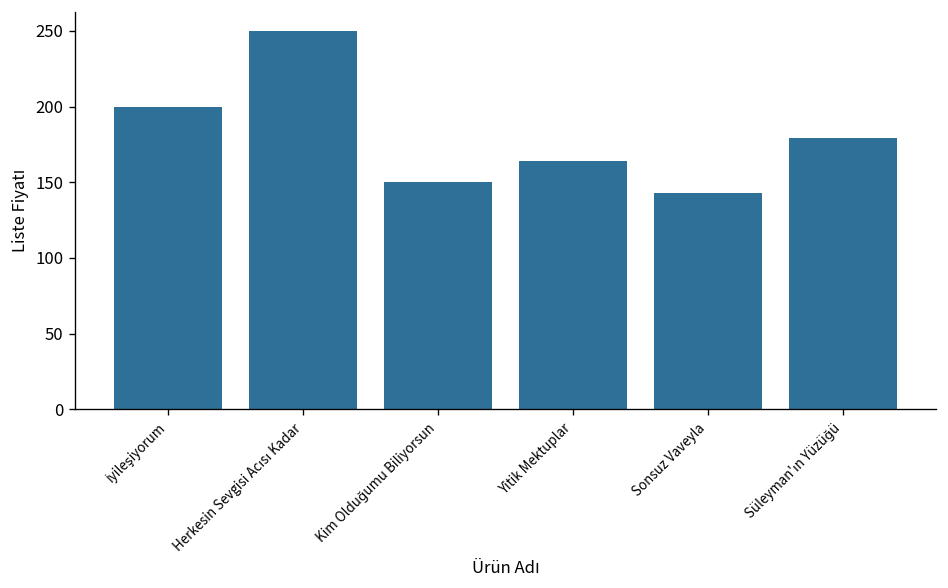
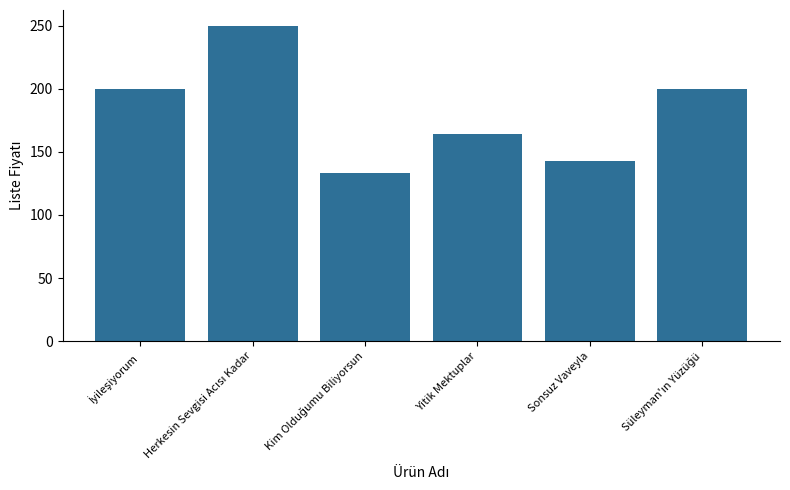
Kim Olduğumu Biliyorsun: 150 -> 133
Süleyman'ın Yüzüğü: 179 -> 200
